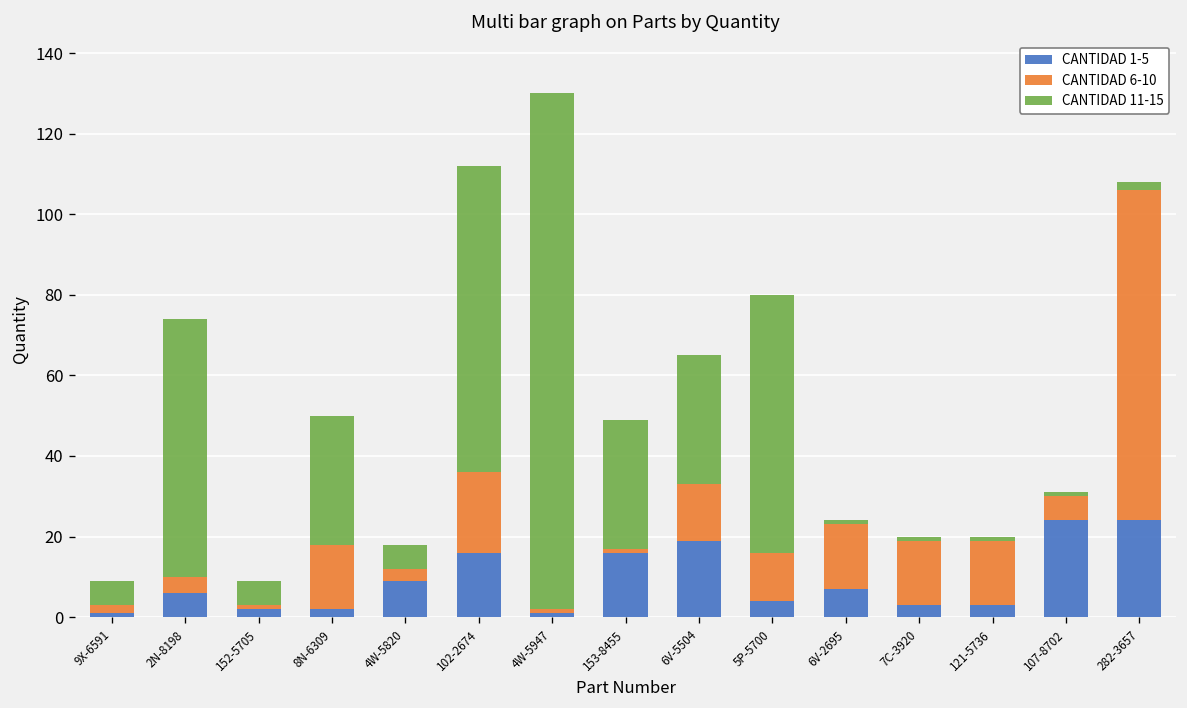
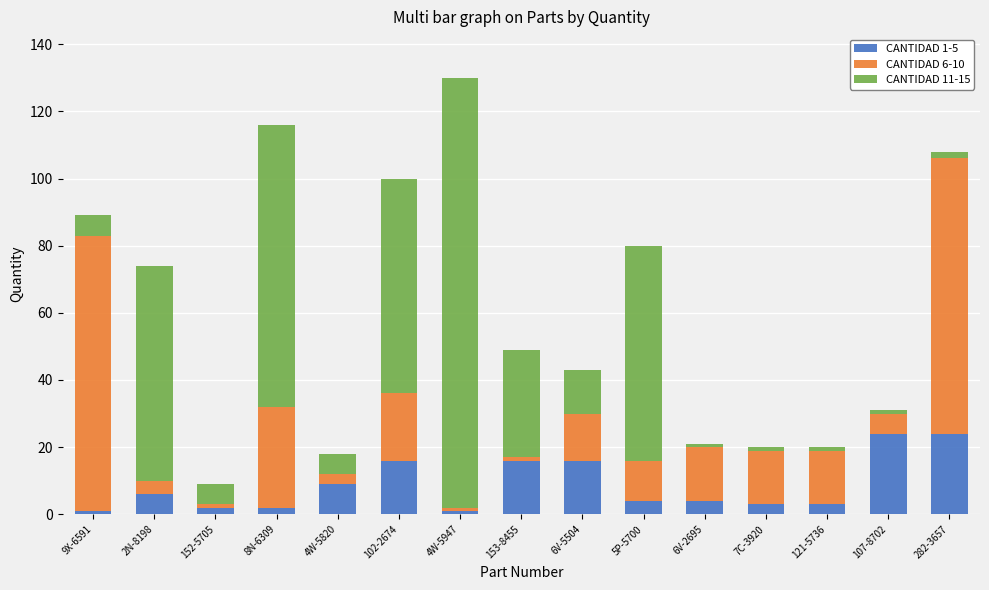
CANTIDAD 6-10, 9X-6591: 2 -> 82
CANTIDAD 6-10, 8N-6309: 16 -> 30
CANTIDAD 11-15, 8N-6309: 32 -> 84
CANTIDAD 11-15, 102-2674: 76 -> 64
CANTIDAD 1-5, 6V-5504: 19 -> 16
CANTIDAD 11-15, 6V-5504: 32 -> 13
CANTIDAD 1-5, 6V-2695: 7 -> 4
